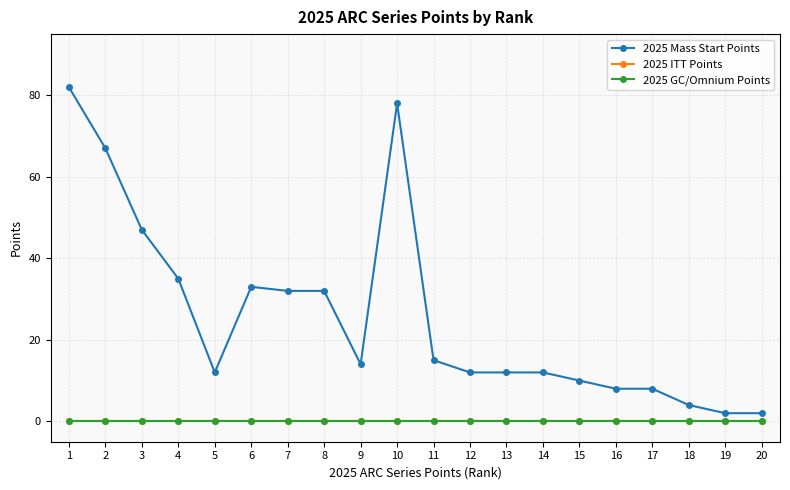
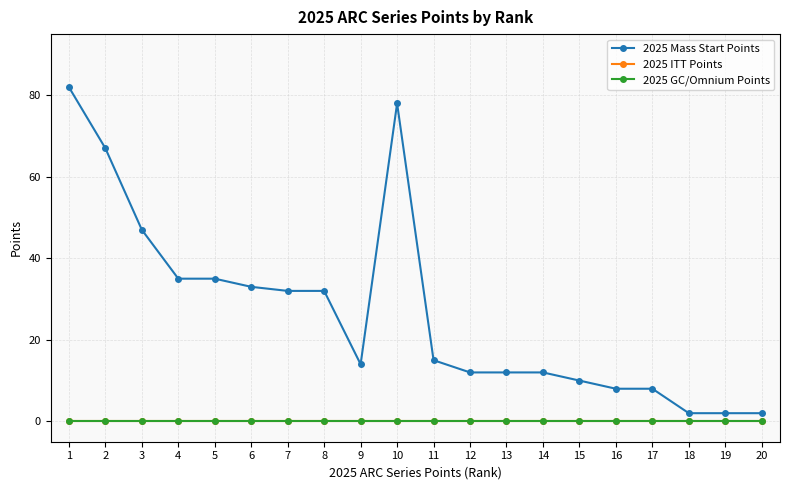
2025 Mass Start Points, 5: 12 -> 35
2025 Mass Start Points, 18: 4 -> 2
